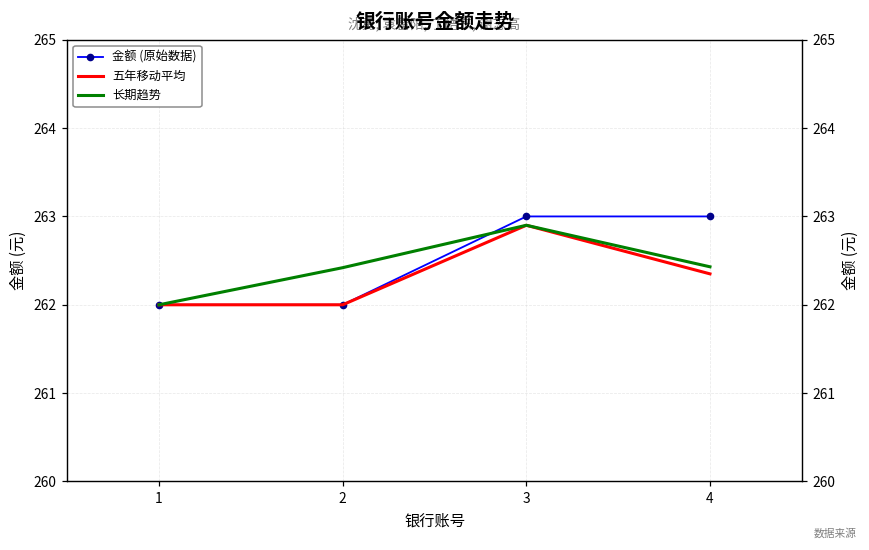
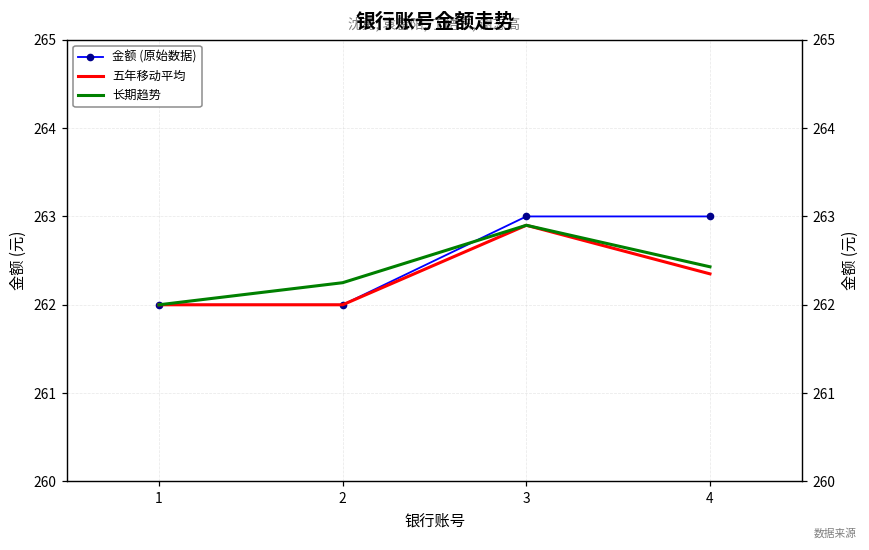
长期趋势, 2: 262.4 -> 262.3
